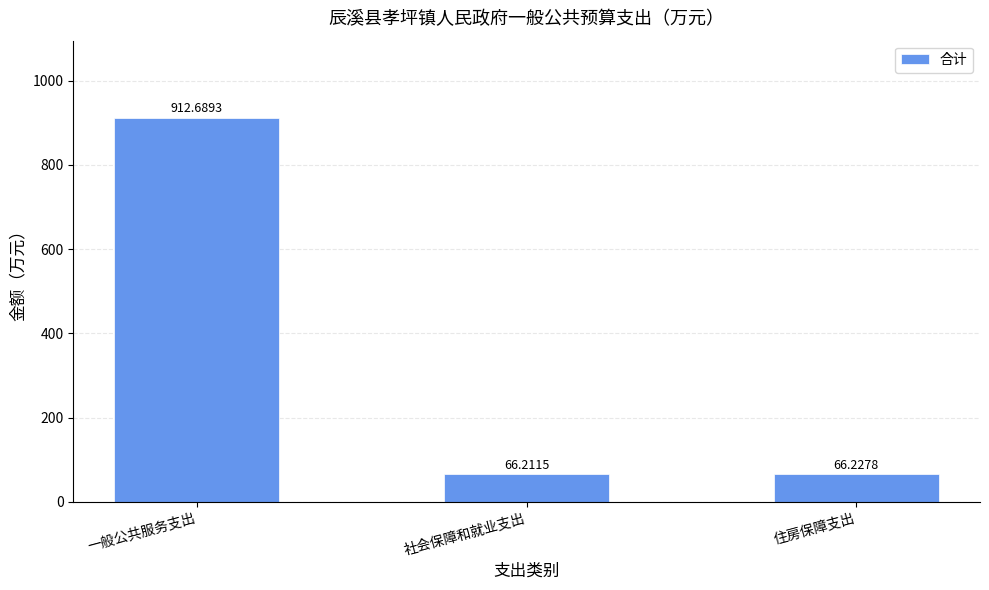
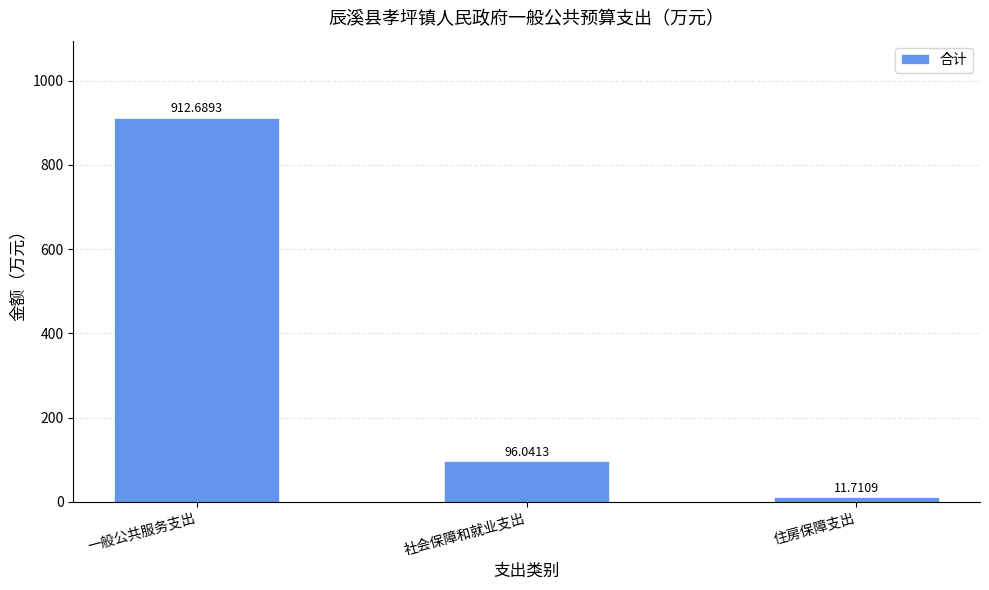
社会保障和就业支出: 66.2115 -> 96.0413
住房保障支出: 66.2278 -> 11.7109
